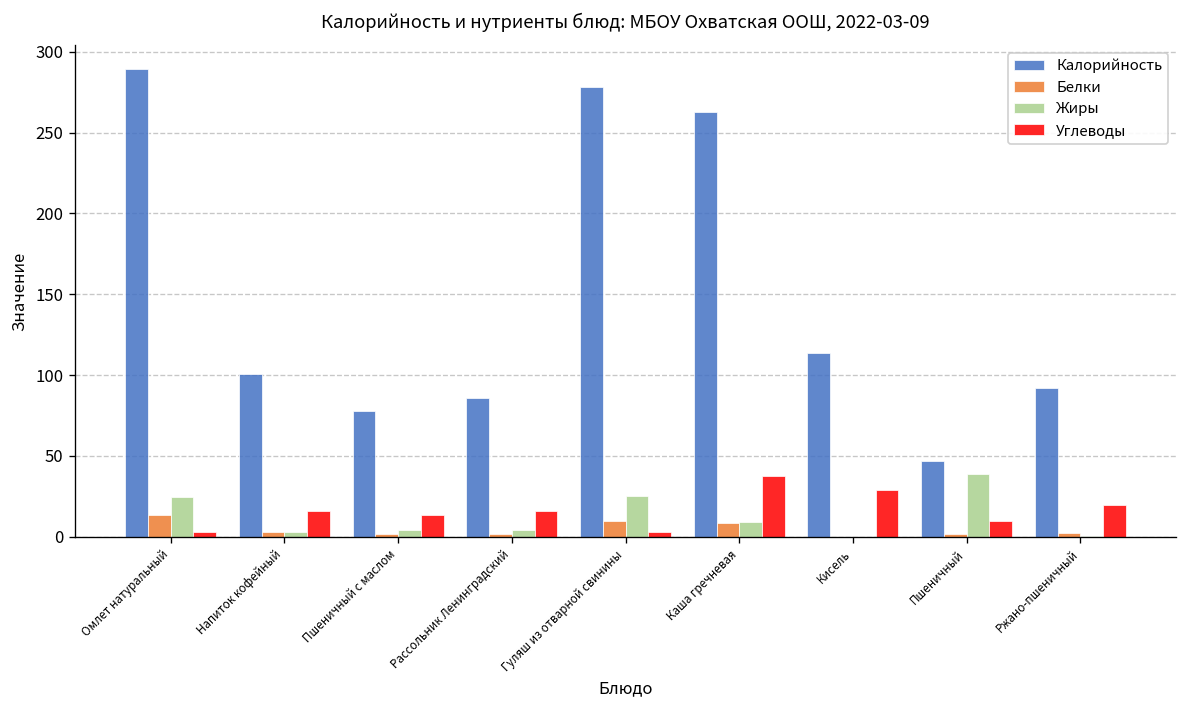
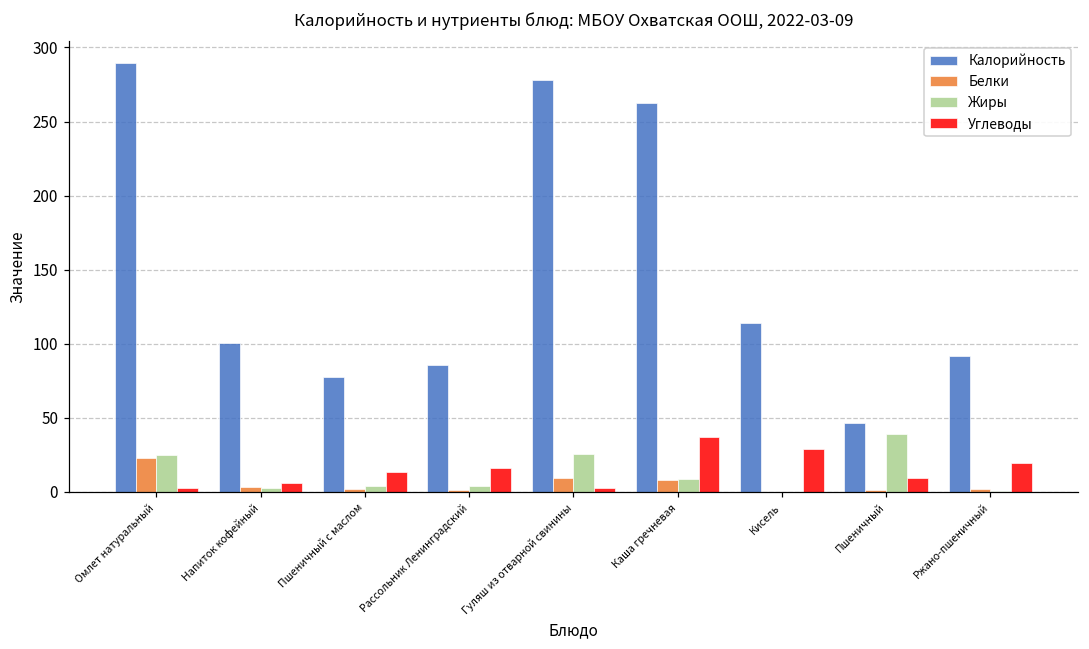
Белки, Омлет натуральный: 14 -> 23
Углеводы, Напиток кофейный: 16 -> 6
